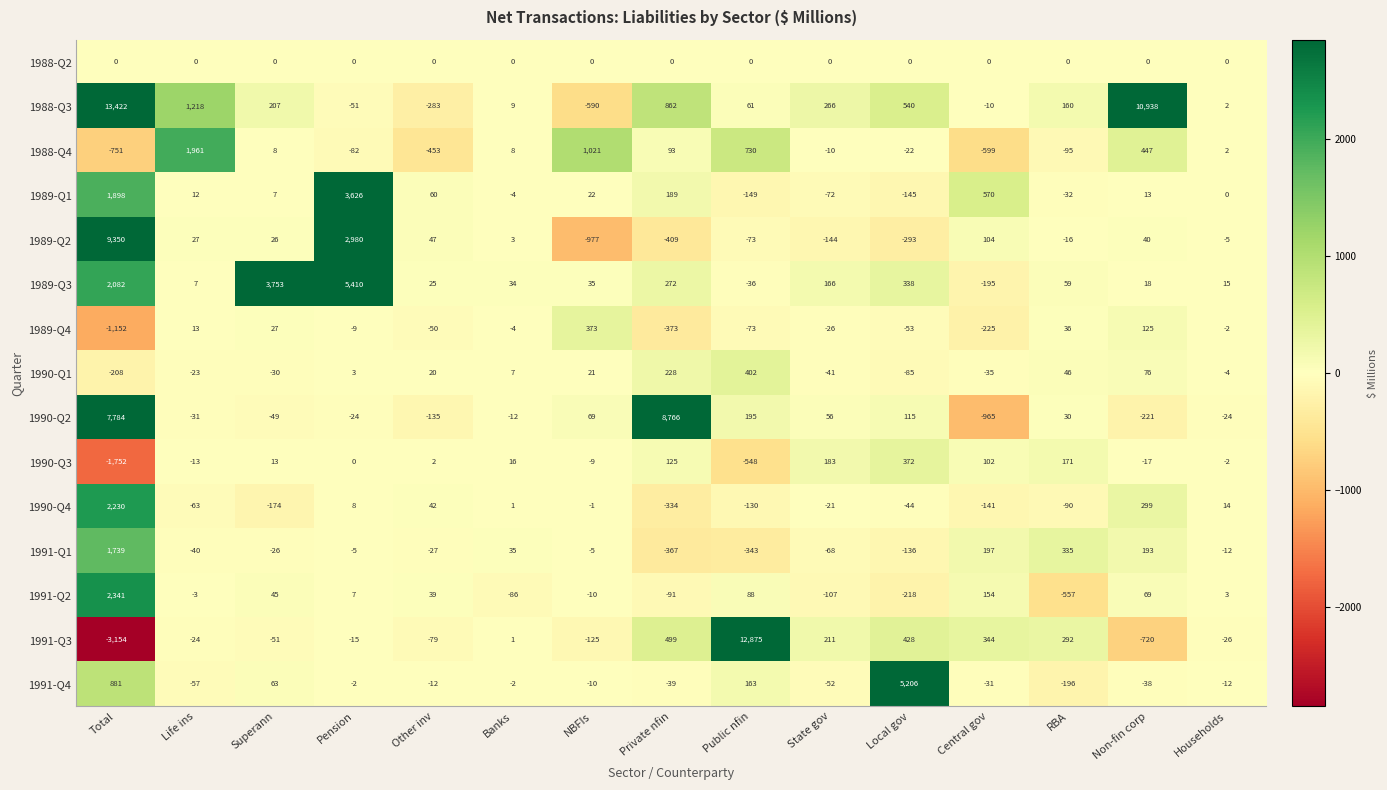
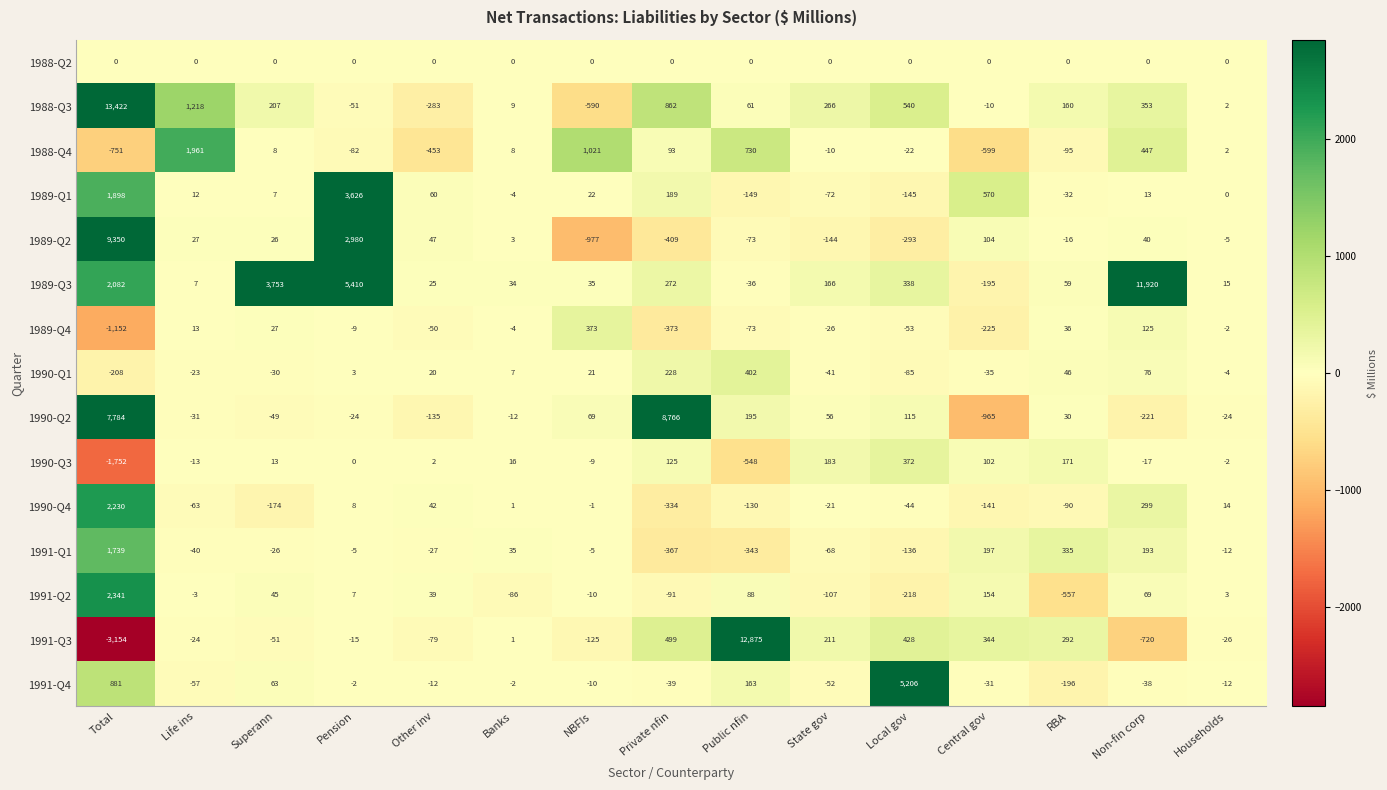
1988-Q3, Non-fin corp: 10,938 -> 353
1989-Q3, Non-fin corp: 18 -> 11,920
